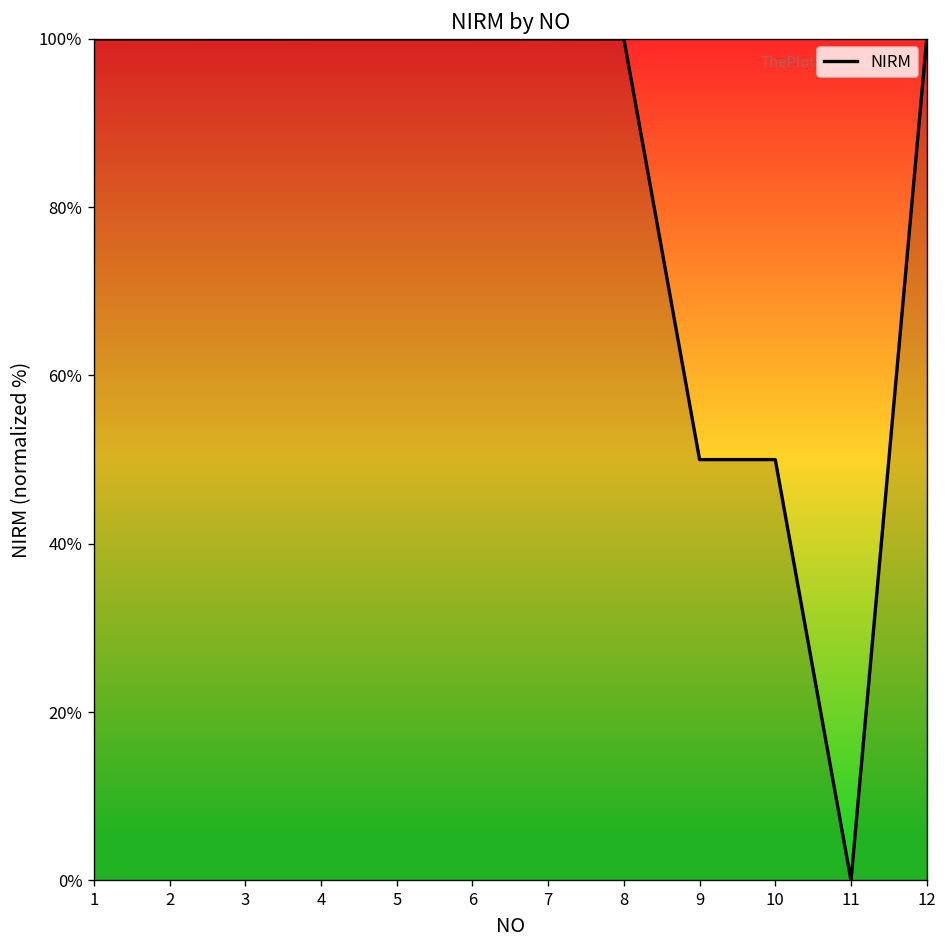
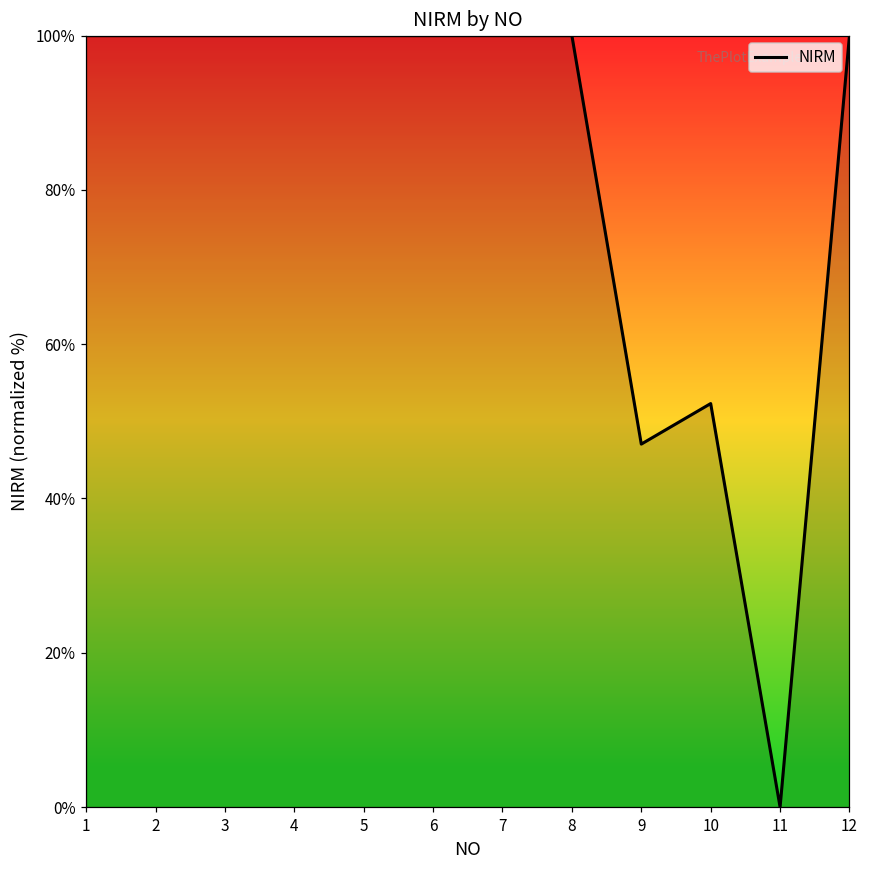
9: 50% -> 47%
10: 50% -> 52%
